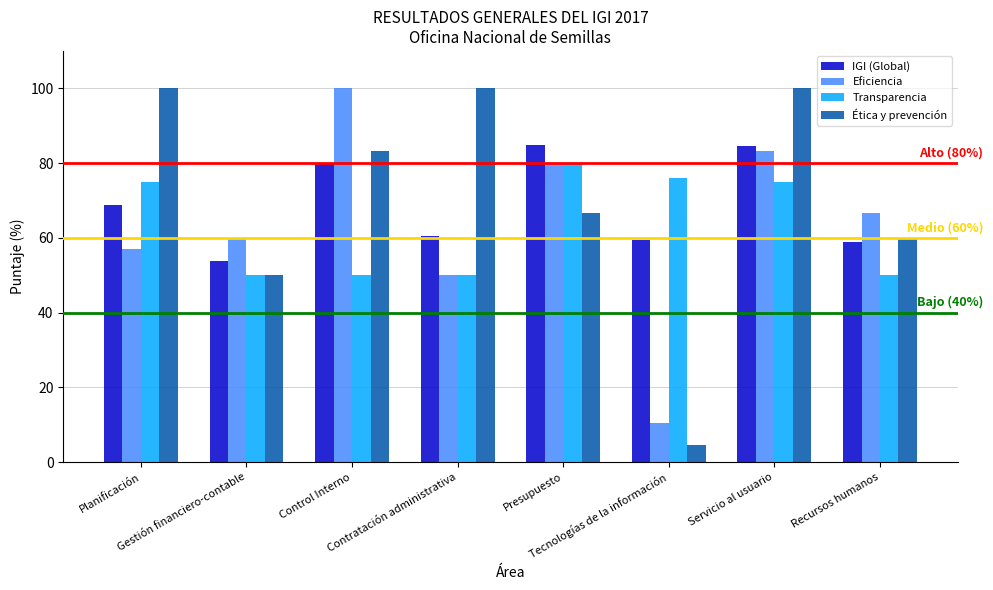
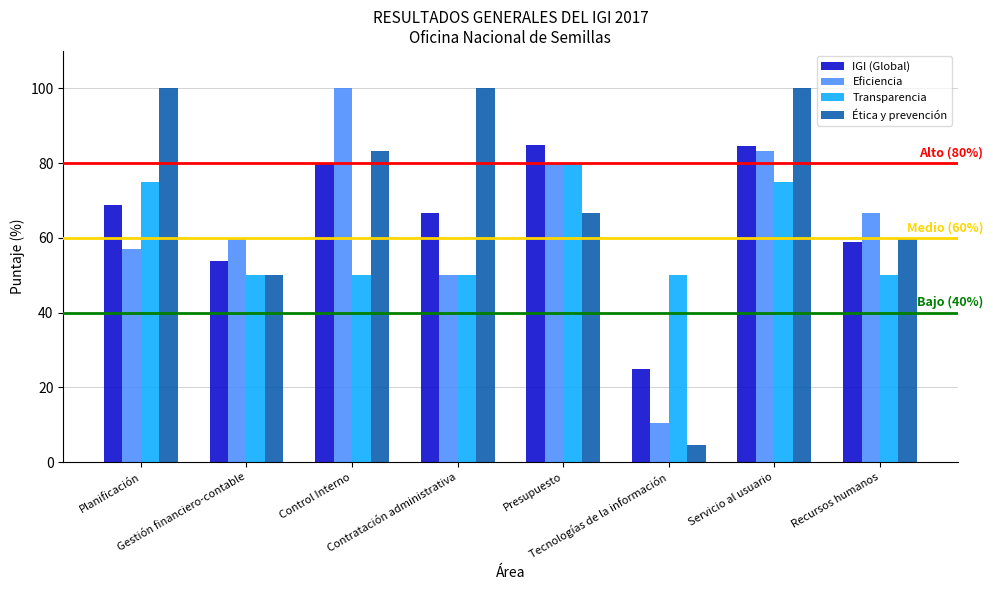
IGI (Global), Contratación administrativa: 60 -> 67
IGI (Global), Tecnologías de la información: 59 -> 25
Transparencia, Tecnologías de la información: 76 -> 50
